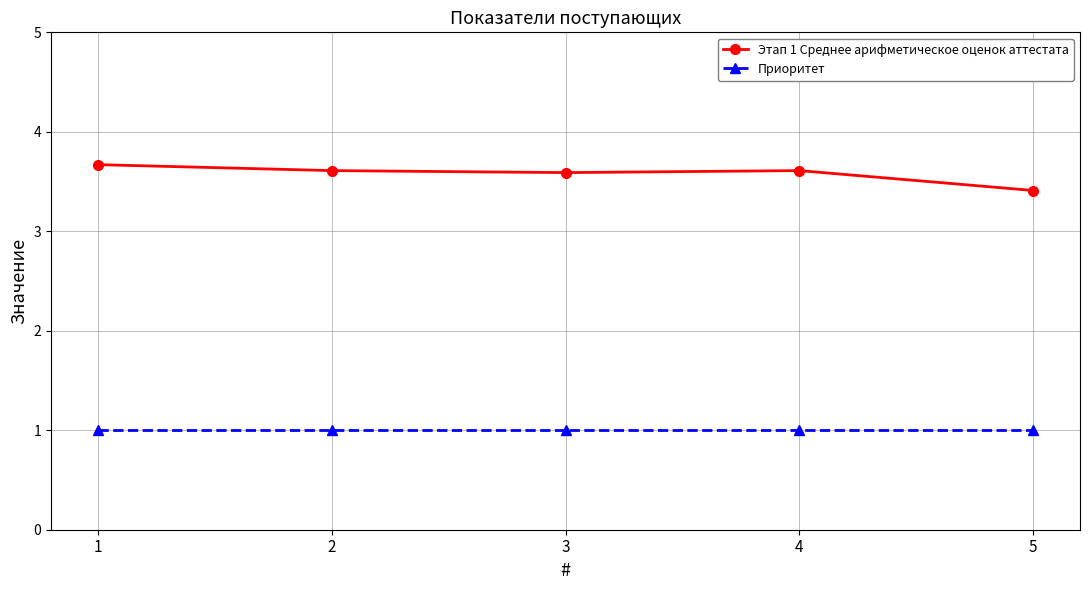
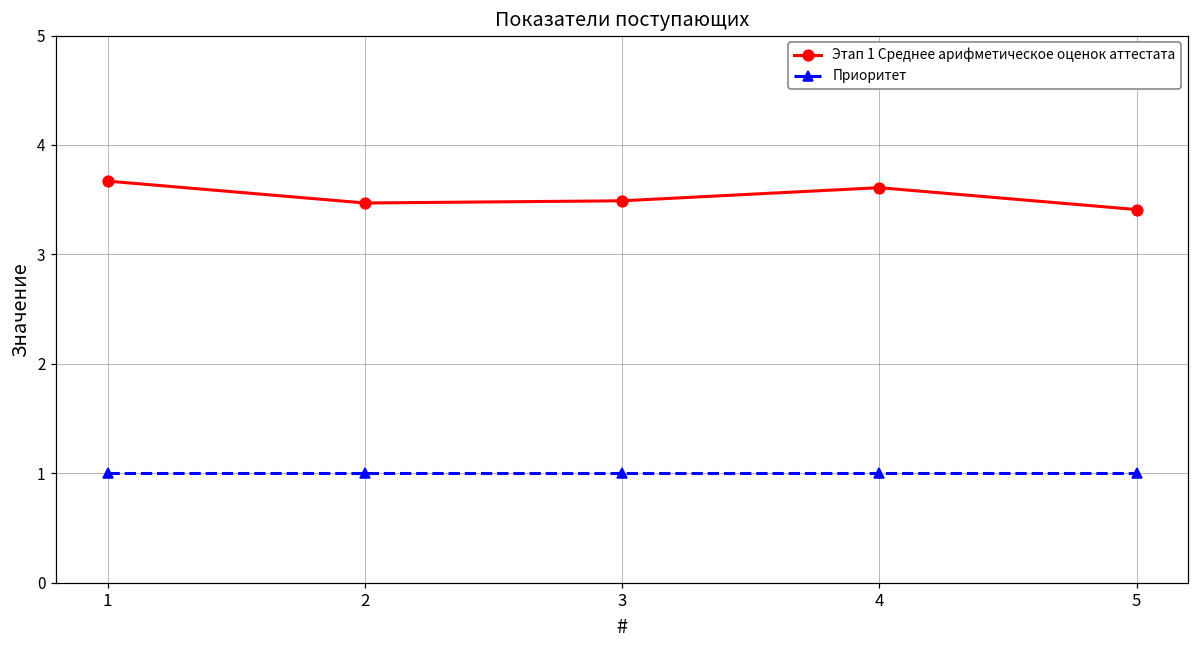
Этап 1 Среднее арифметическое оценок аттестата, 2: 3.6 -> 3.5
Этап 1 Среднее арифметическое оценок аттестата, 3: 3.6 -> 3.5
